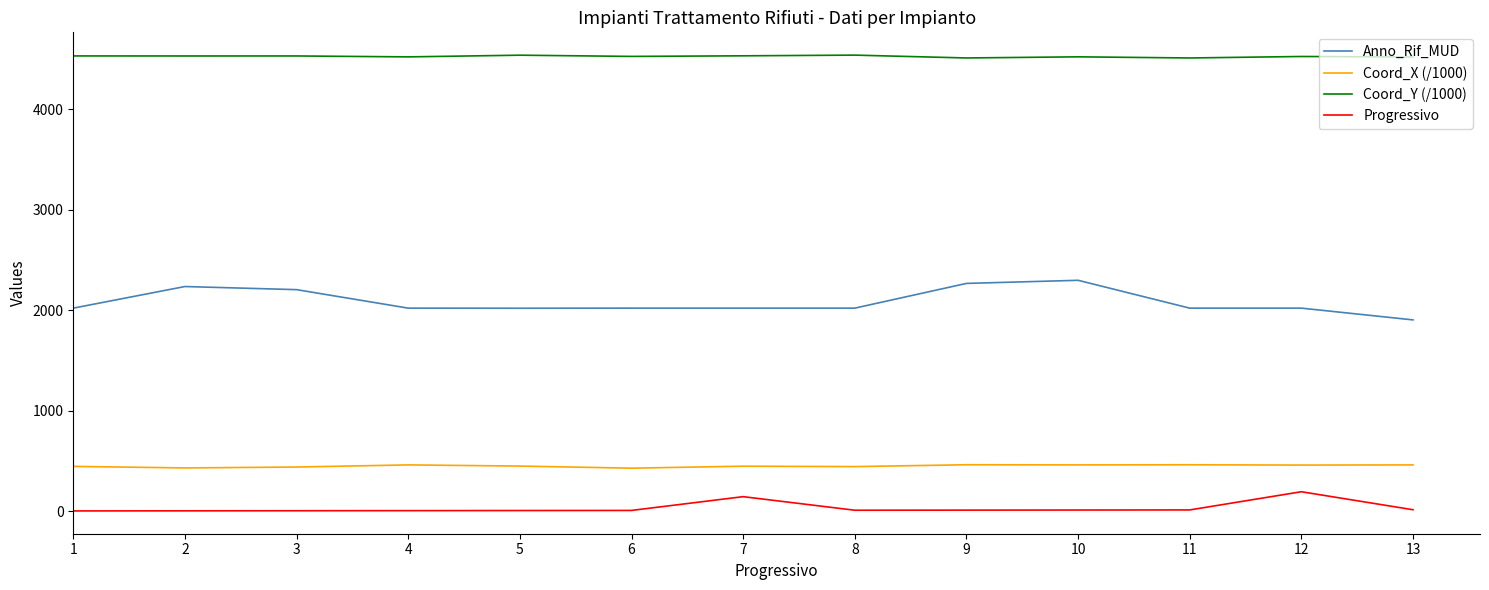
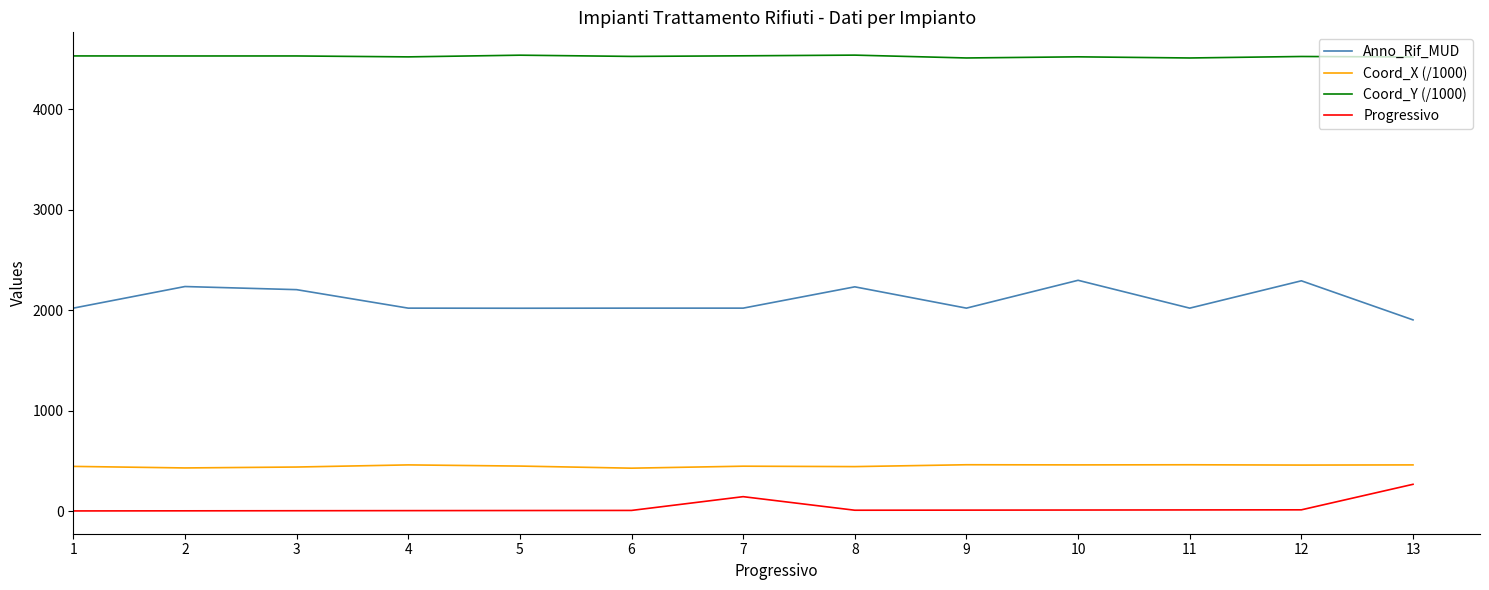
Anno_Rif_MUD, 8: 2020 -> 2230
Anno_Rif_MUD, 9: 2270 -> 2020
Anno_Rif_MUD, 12: 2020 -> 2290
Progressivo, 12: 190 -> 10
Progressivo, 13: 10 -> 270
